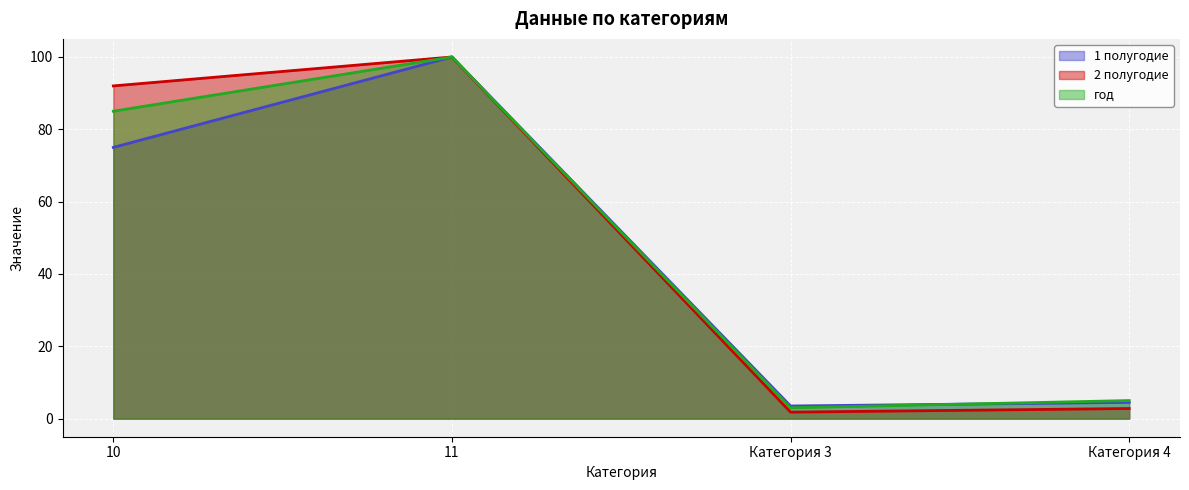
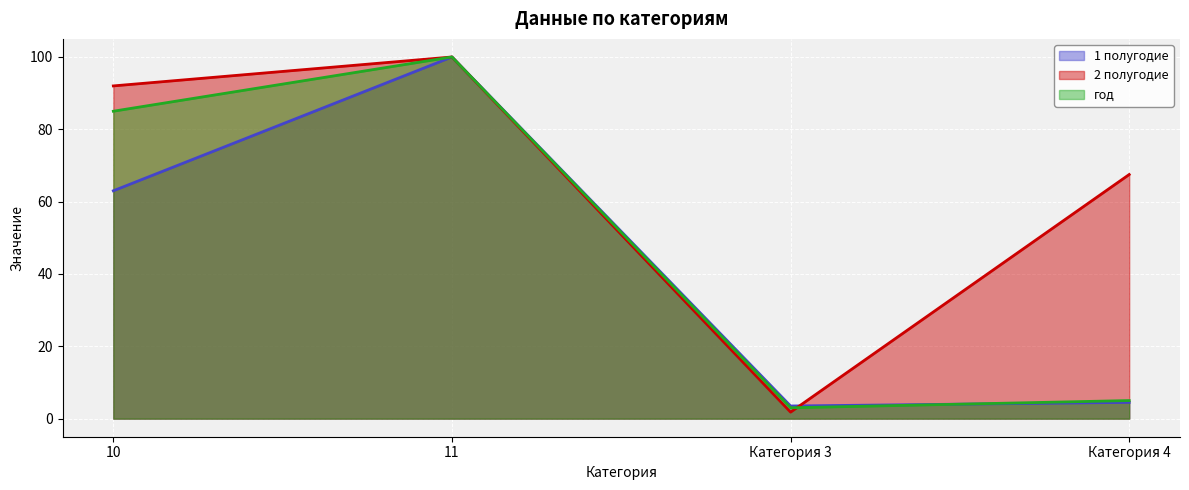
1 полугодие, 10: 75 -> 63
2 полугодие, Категория 4: 3 -> 68
